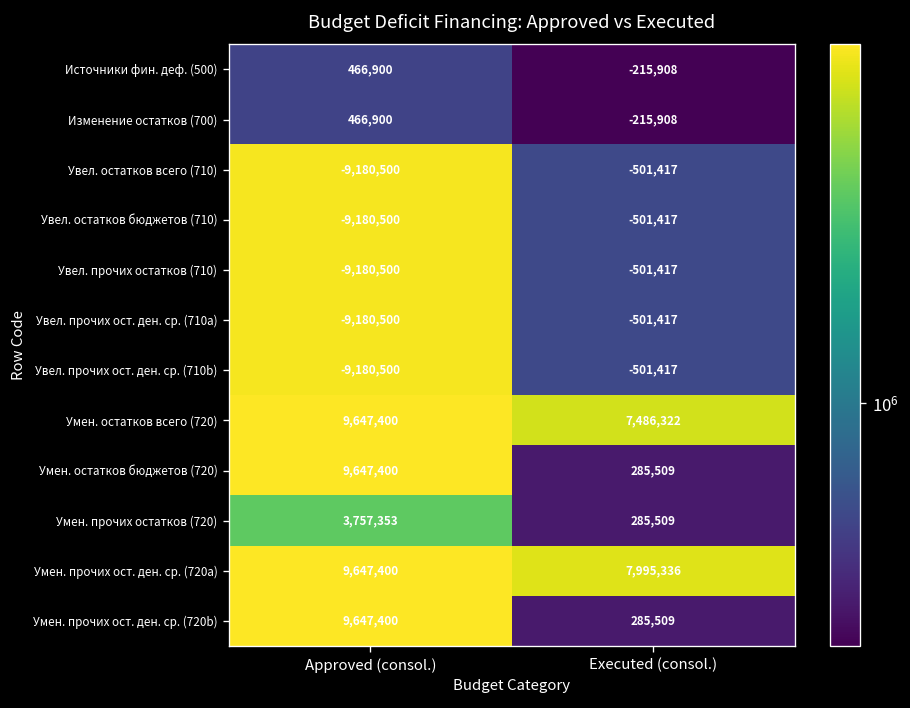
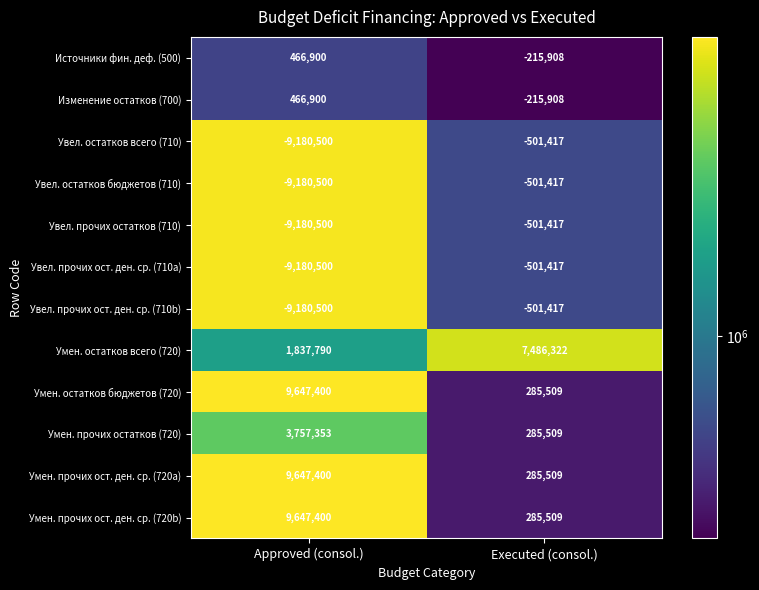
Умен. остатков всего (720), Approved (consol.): 9,647,400 -> 1,837,790
Умен. прочих ост. ден. ср. (720a), Executed (consol.): 7,995,336 -> 285,509
